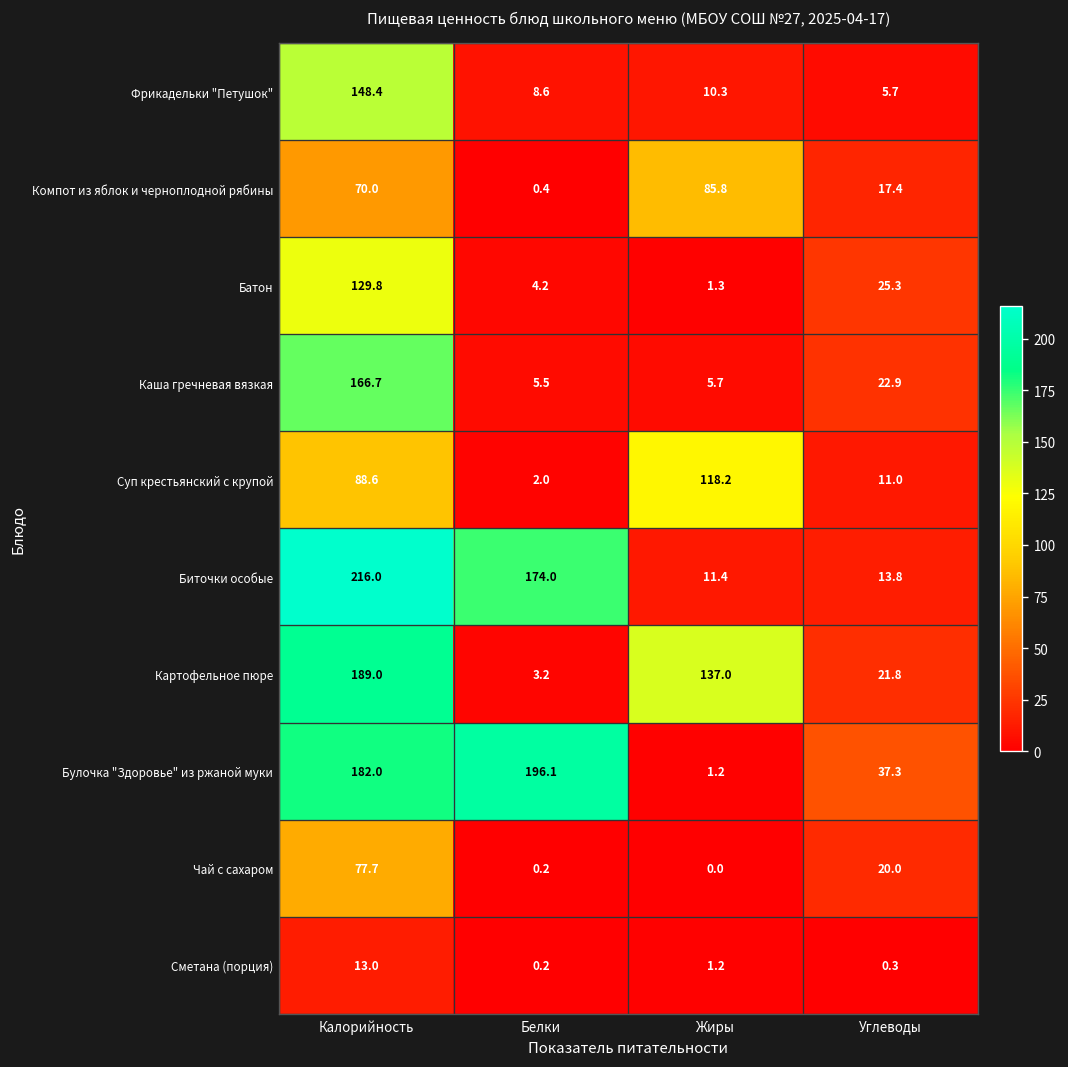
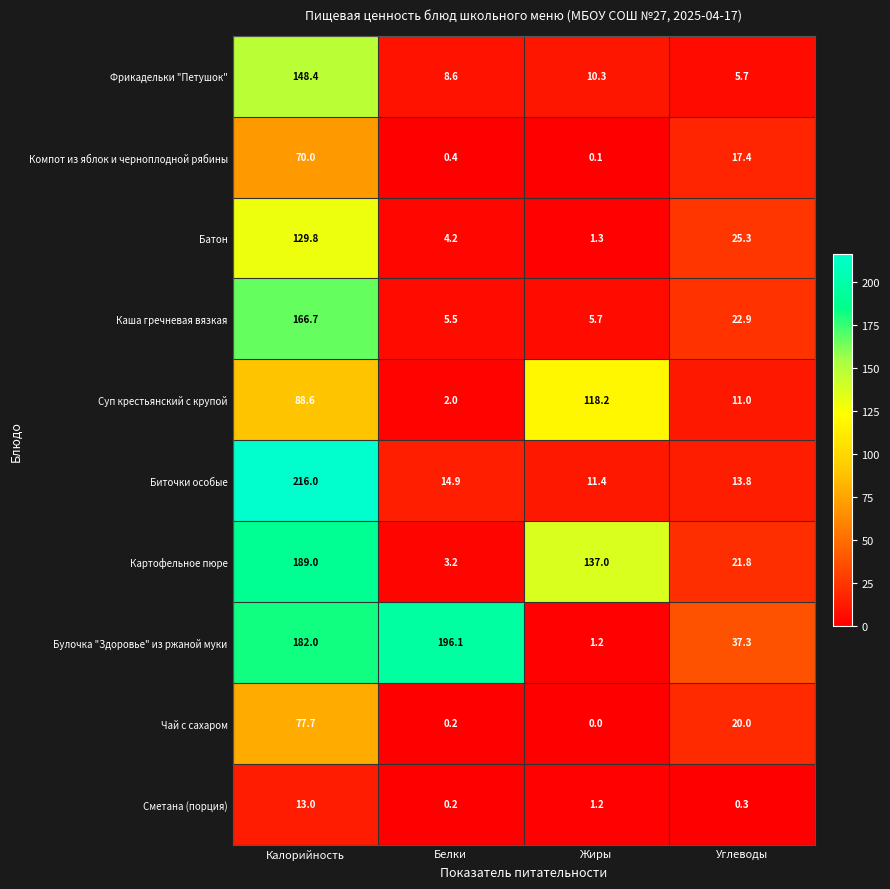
Компот из яблок и черноплодной рябины, Жиры: 85.8 -> 0.1
Биточки особые, Белки: 174.0 -> 14.9
